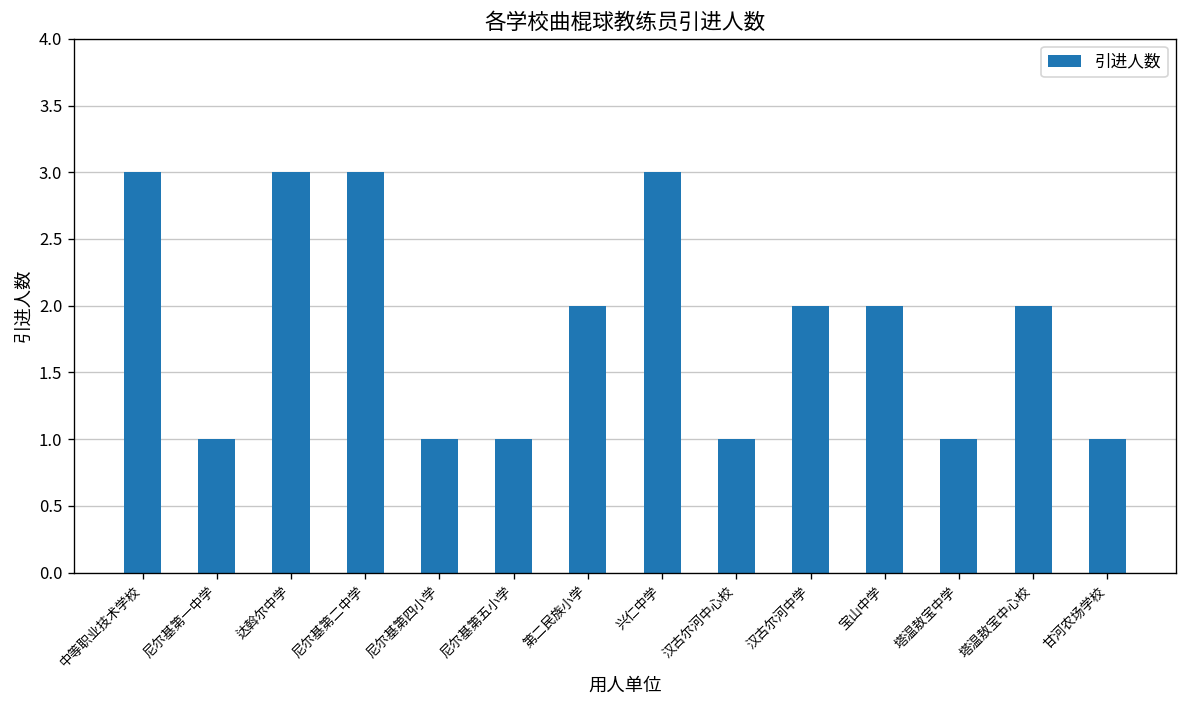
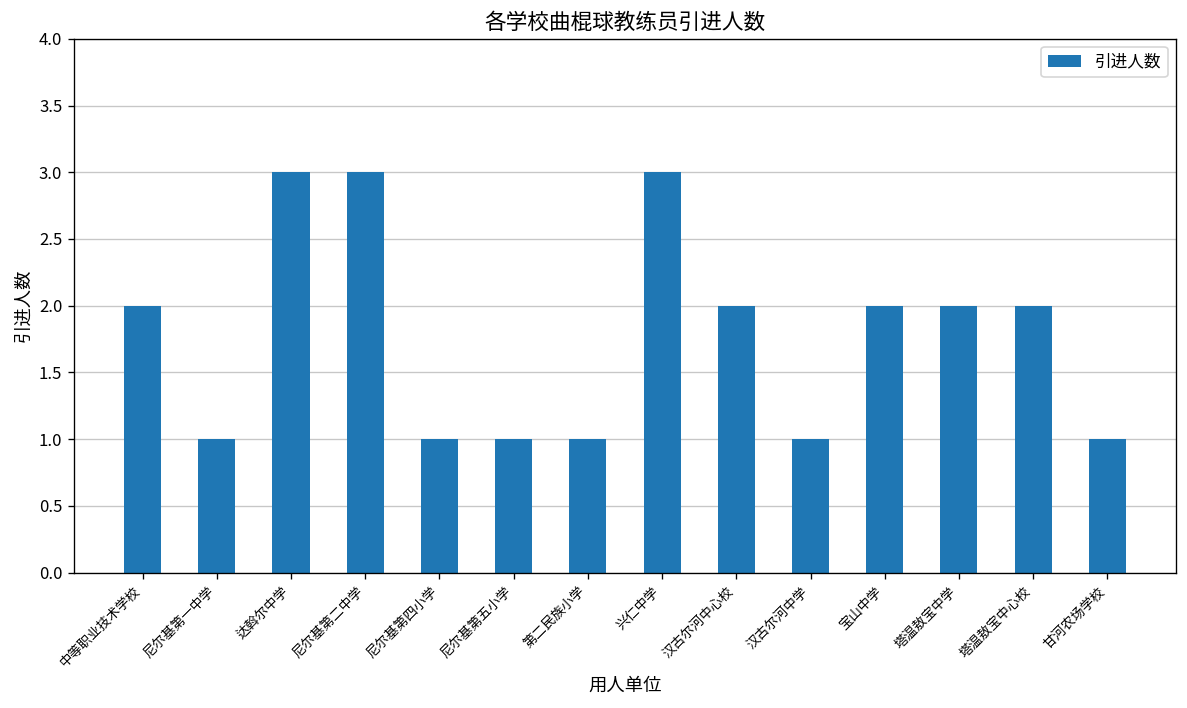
中等职业技术学校: 3 -> 2
第二民族小学: 2 -> 1
汉古尔河中心校: 1 -> 2
汉古尔河中学: 2 -> 1
塔温敖宝中学: 1 -> 2
